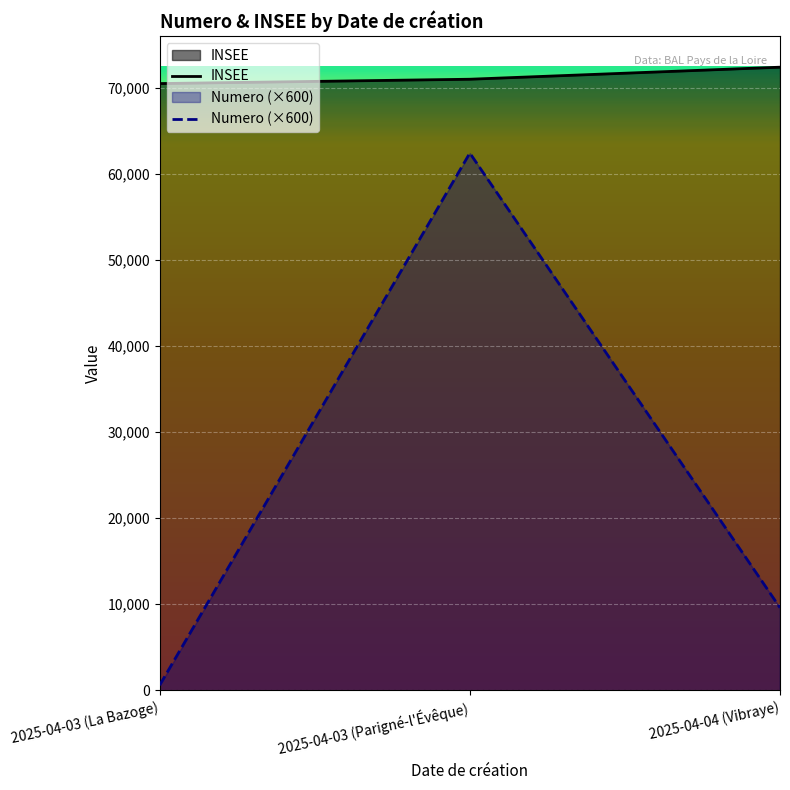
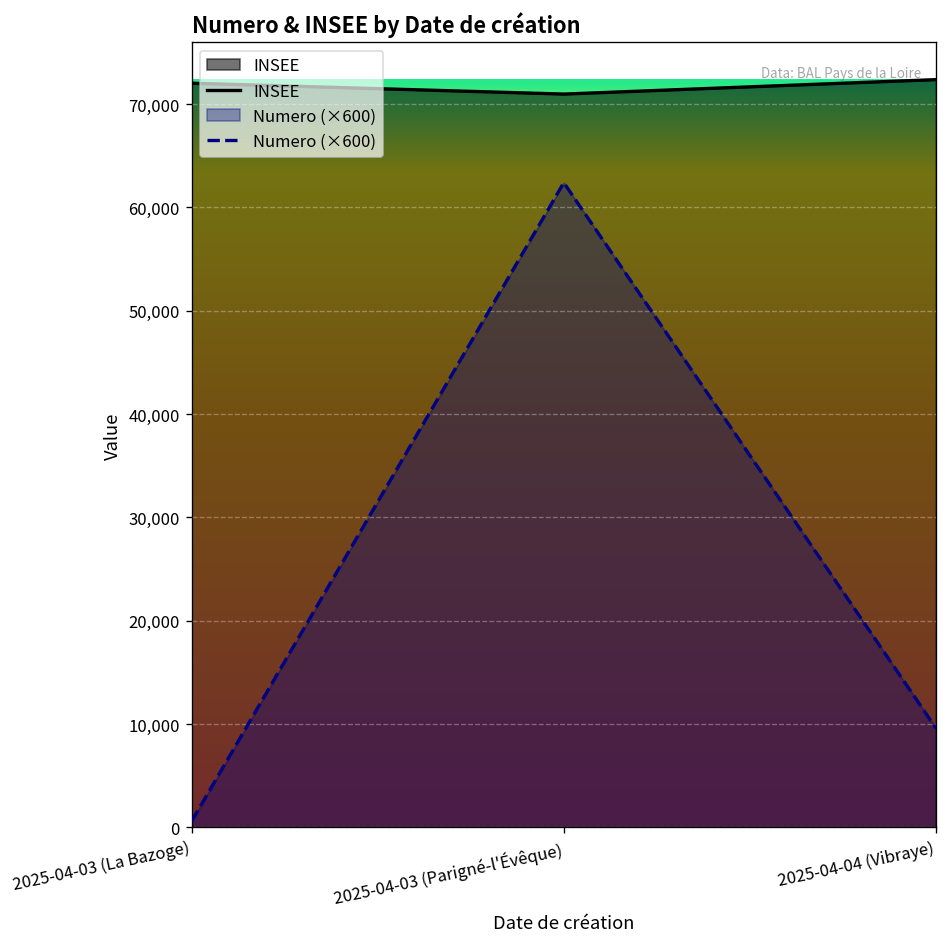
INSEE, 2025-04-03 (La Bazoge): 70,000 -> 72,000
